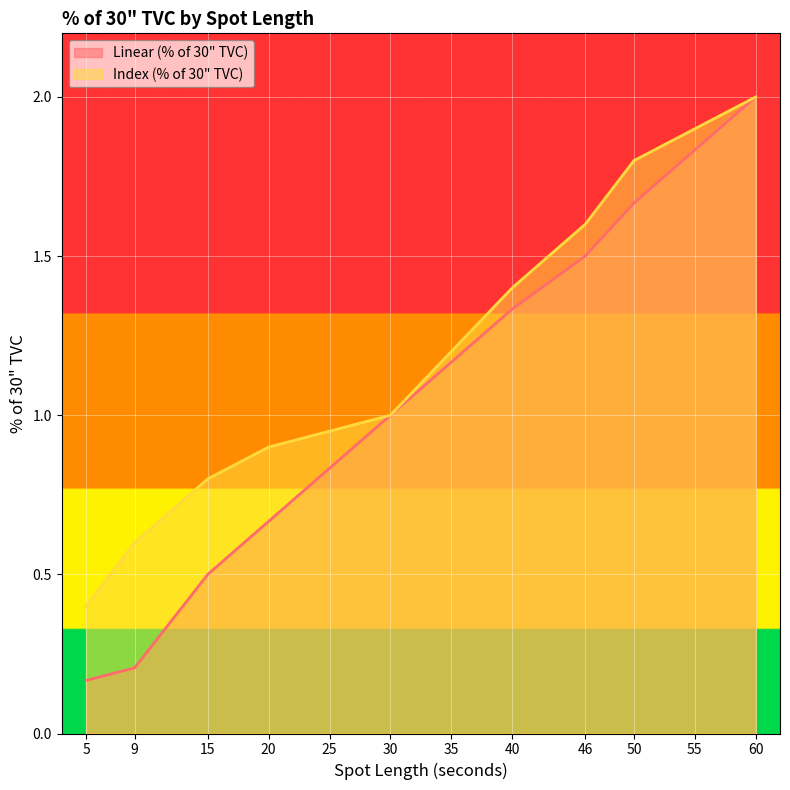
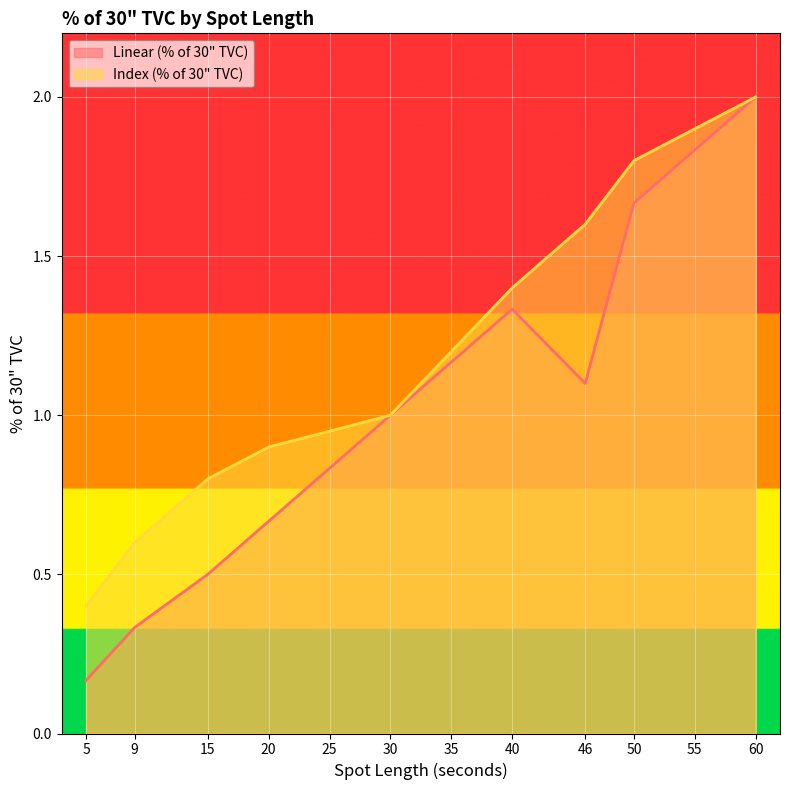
Linear (% of 30" TVC), 9: 0.21 -> 0.33
Linear (% of 30" TVC), 46: 1.5 -> 1.1
